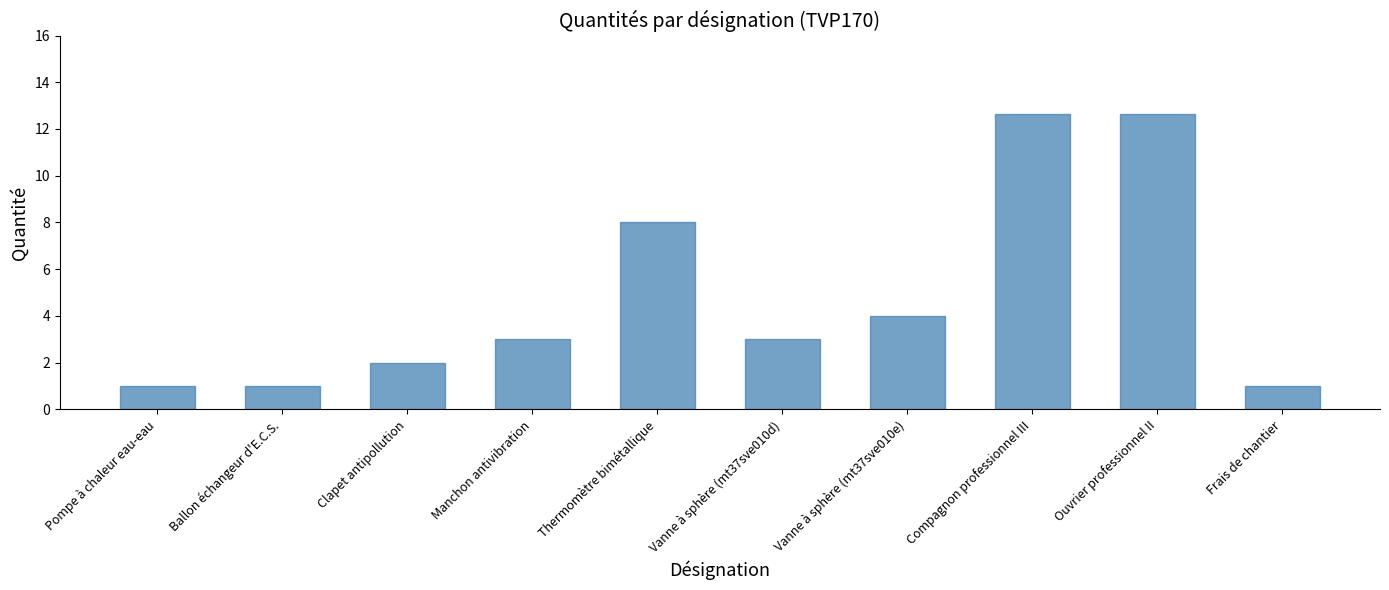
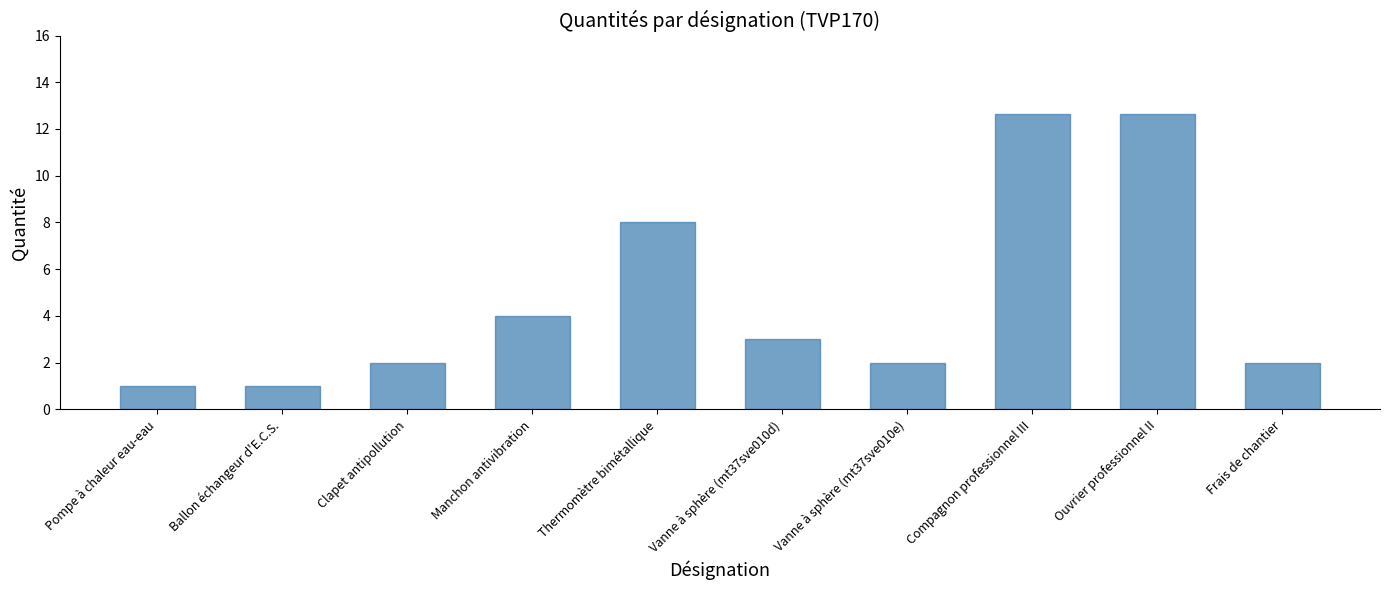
Manchon antivibration: 3 -> 4
Vanne à sphère (mt37sve010e): 4 -> 2
Frais de chantier: 1 -> 2
